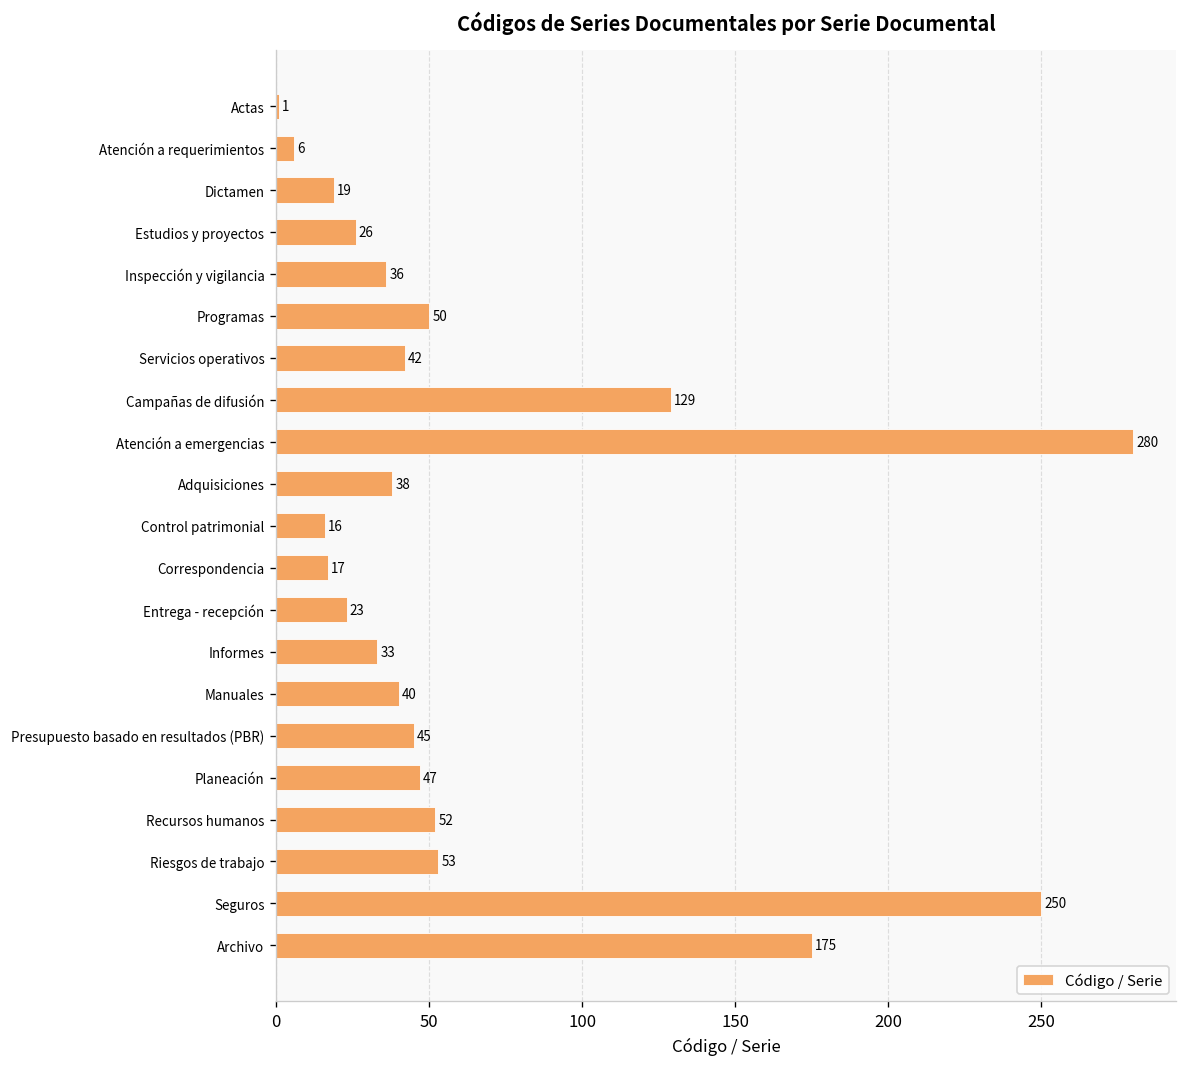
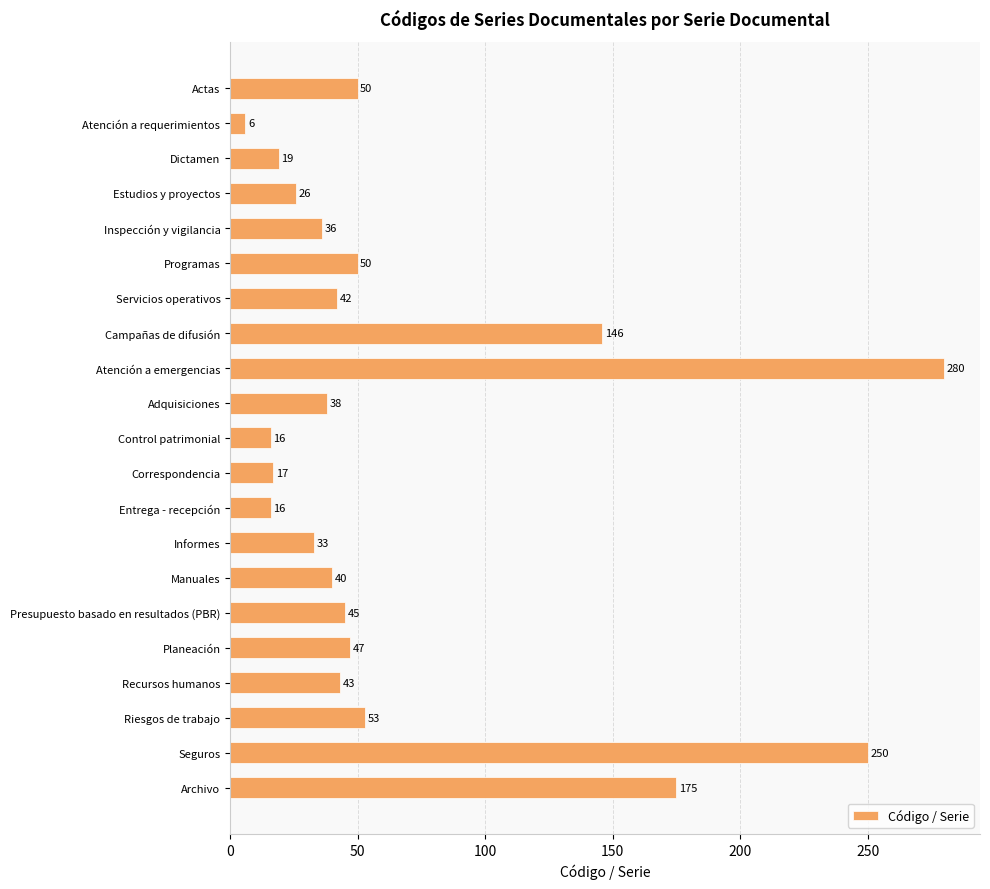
Actas: 1 -> 50
Campañas de difusión: 129 -> 146
Entrega - recepción: 23 -> 16
Recursos humanos: 52 -> 43
